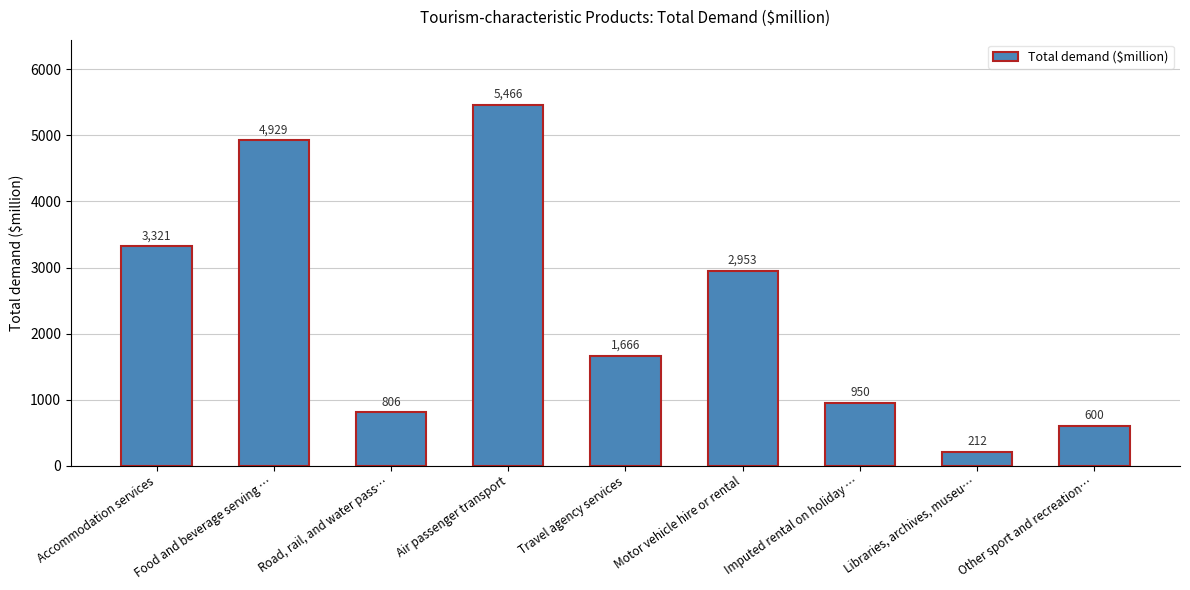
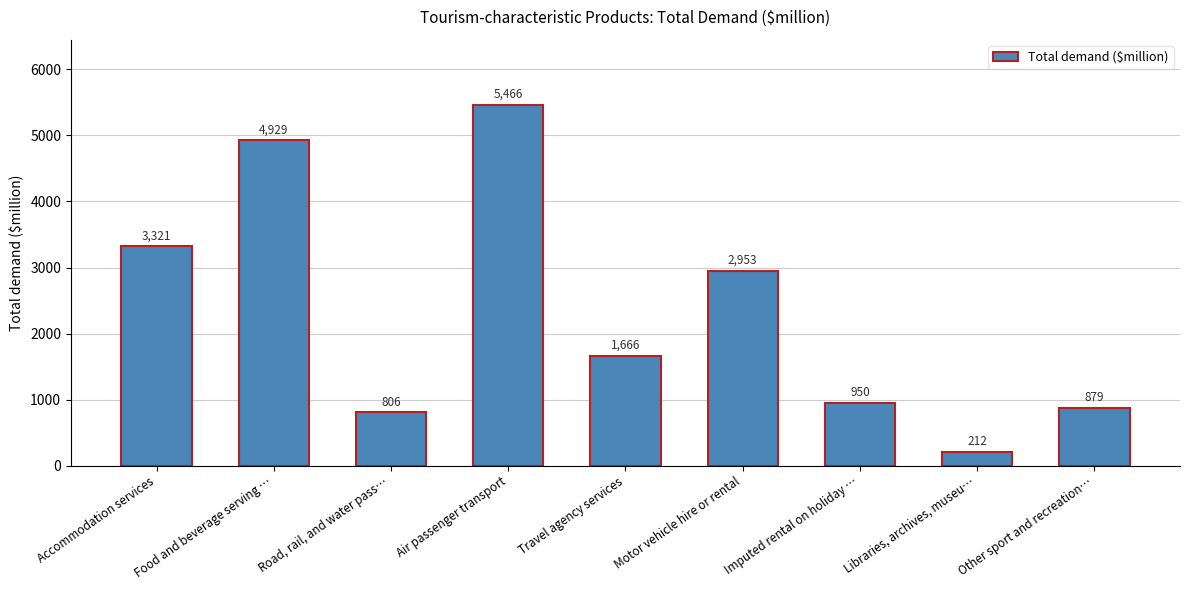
Other sport and recreation…: 600 -> 879
